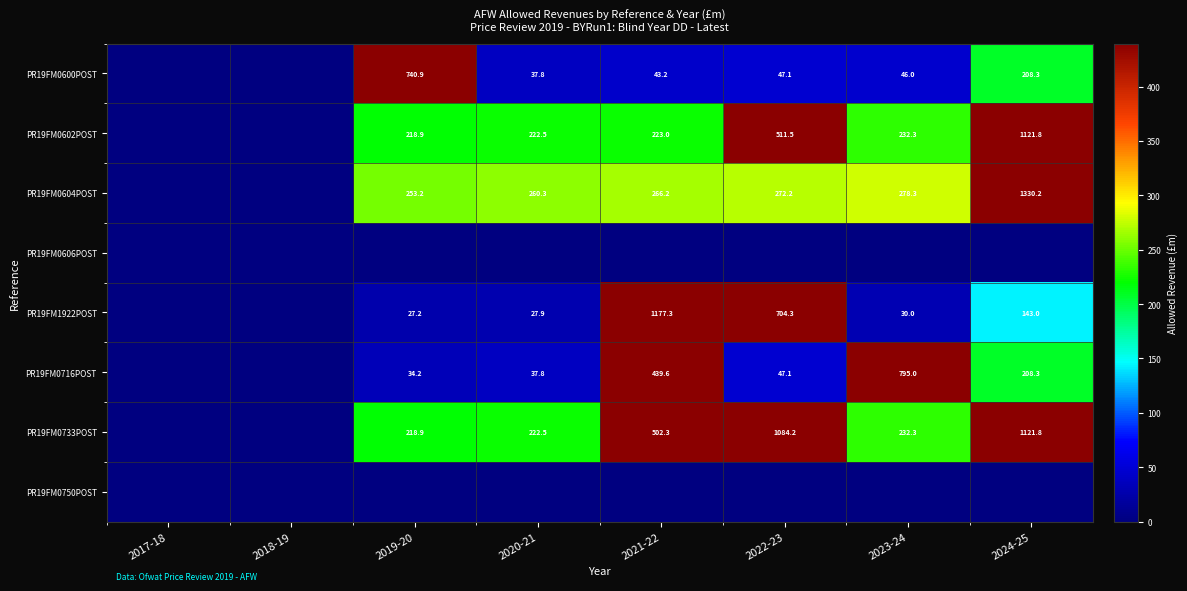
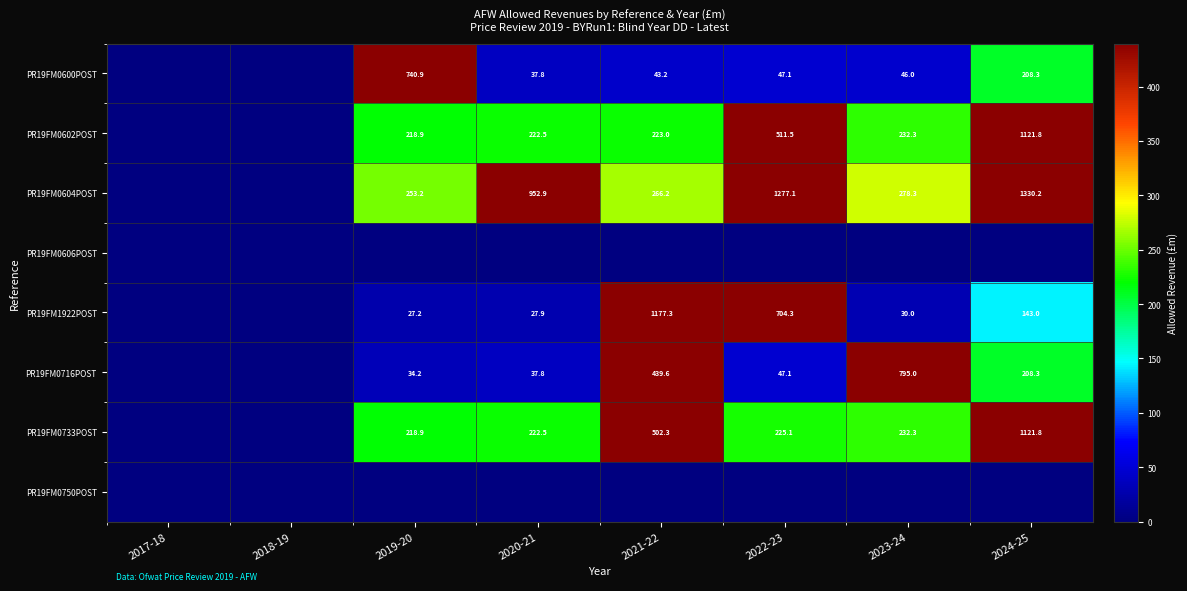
PR19FM0604POST, 2020-21: 260.3 -> 952.9
PR19FM0604POST, 2022-23: 272.2 -> 1277.1
PR19FM0733POST, 2022-23: 1084.2 -> 225.1
